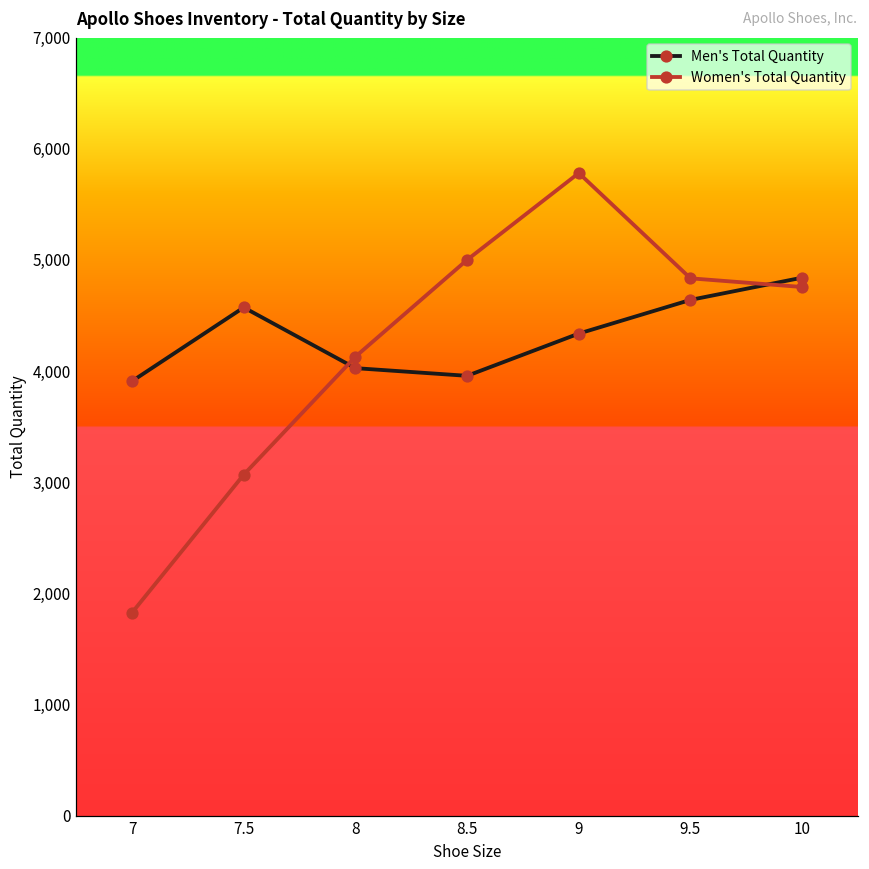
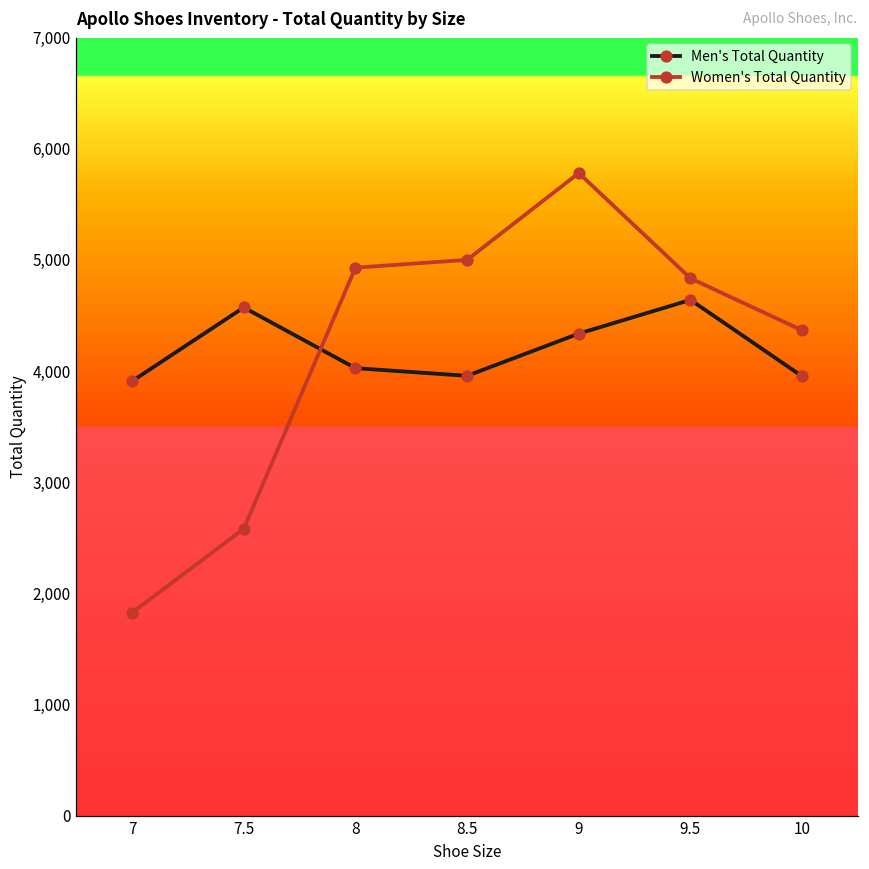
Women's Total Quantity, 7.5: 3,070 -> 2,580
Women's Total Quantity, 8: 4,130 -> 4,930
Men's Total Quantity, 10: 4,840 -> 3,950
Women's Total Quantity, 10: 4,760 -> 4,370
